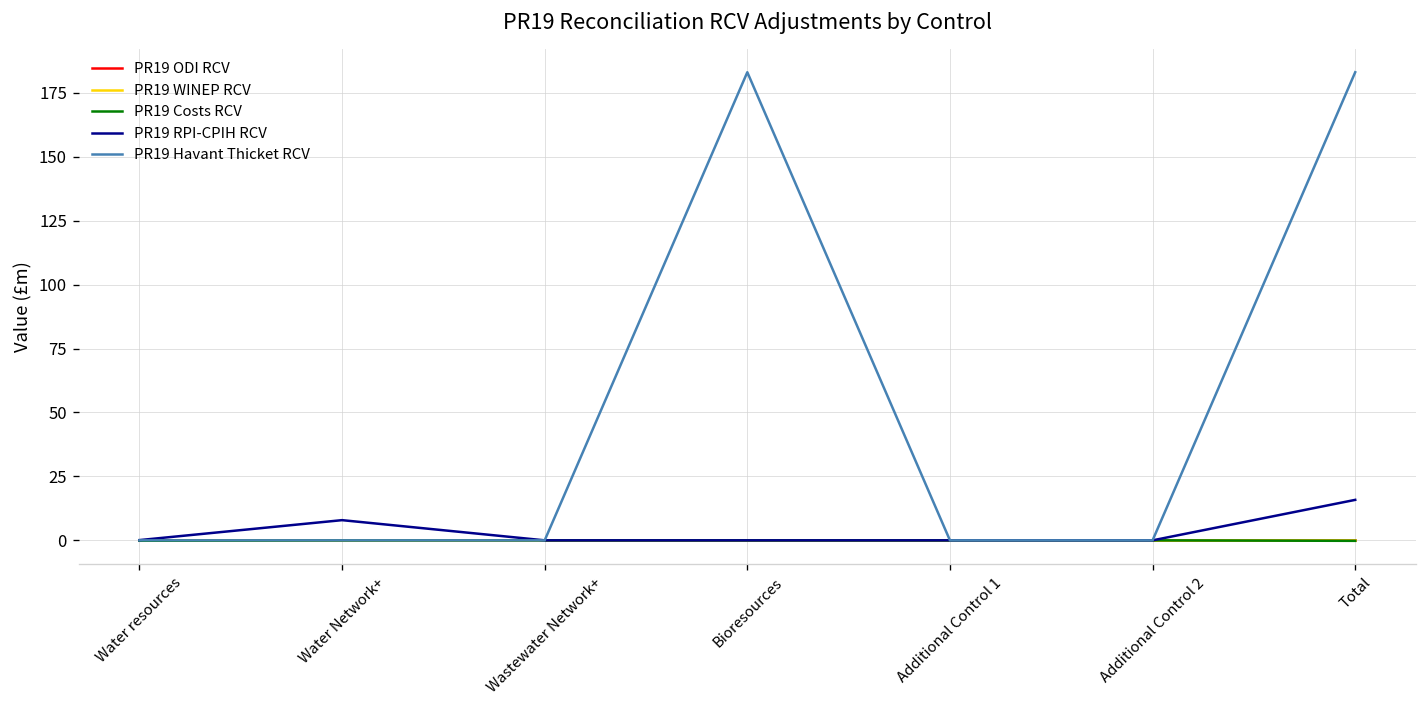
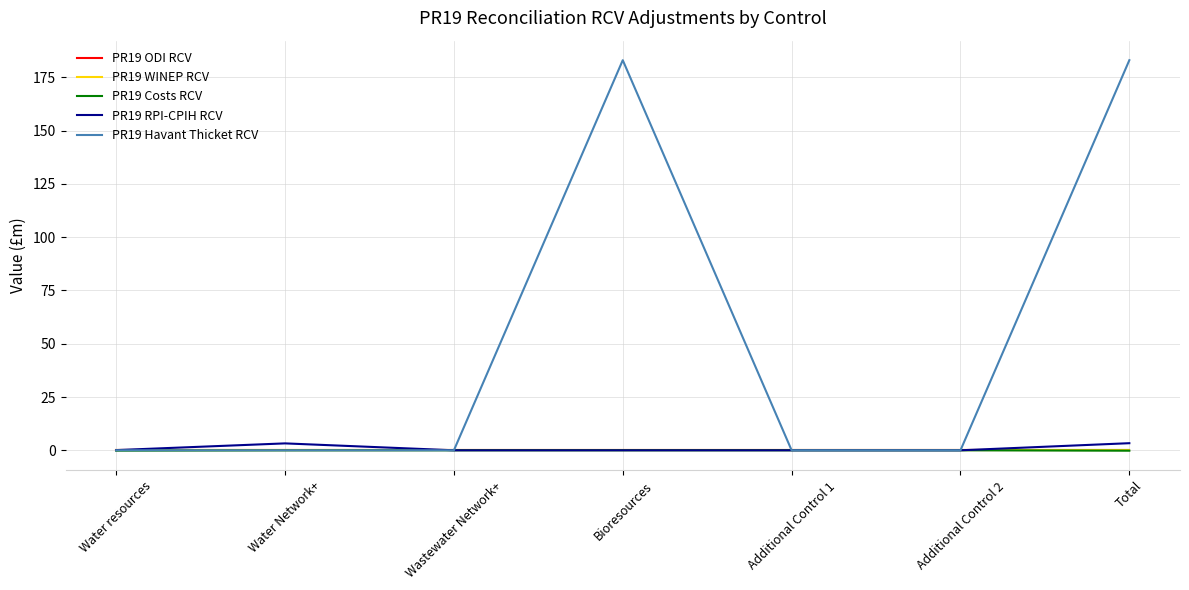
PR19 RPI-CPIH RCV, Water Network+: 8 -> 3
PR19 RPI-CPIH RCV, Total: 16 -> 3
